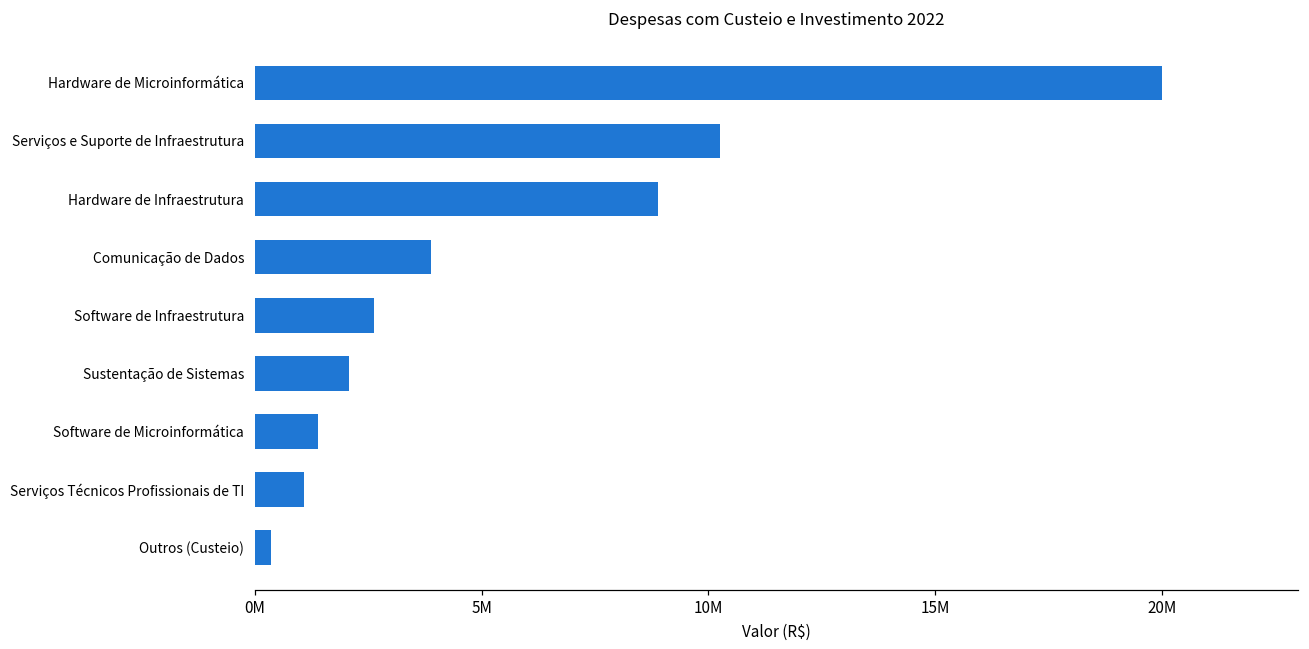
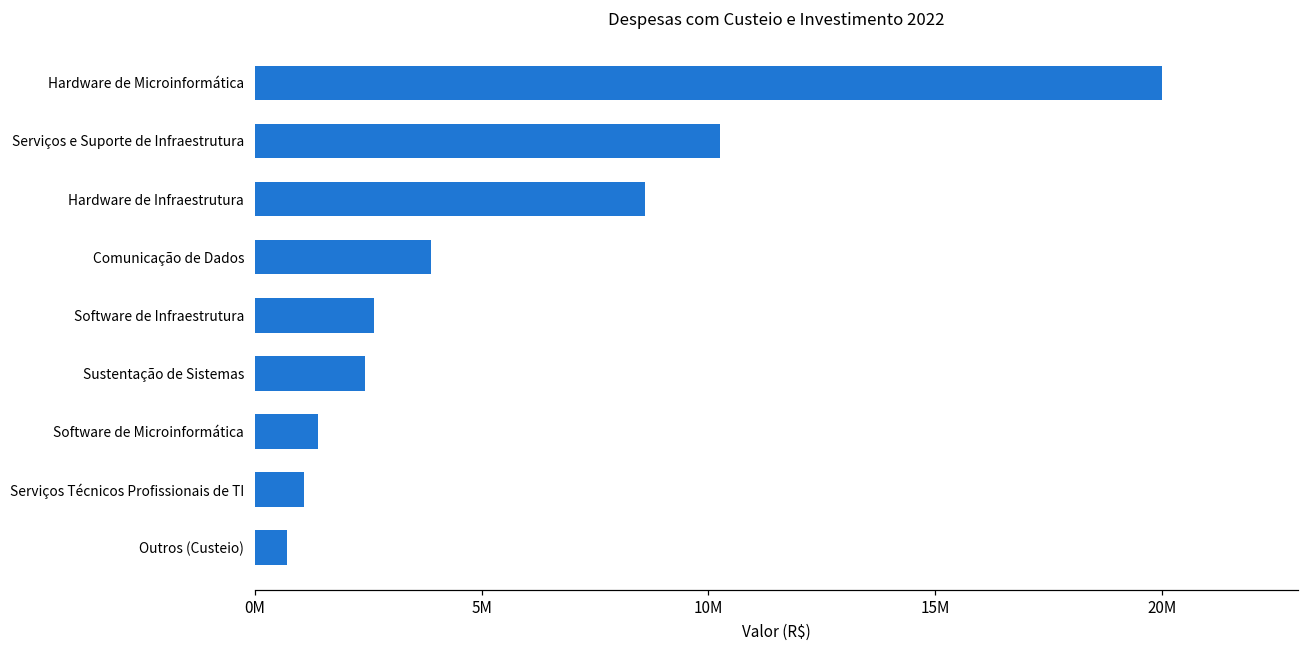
Hardware de Infraestrutura: 8900000 -> 8600000
Sustentação de Sistemas: 2100000 -> 2400000
Outros (Custeio): 400000 -> 700000
